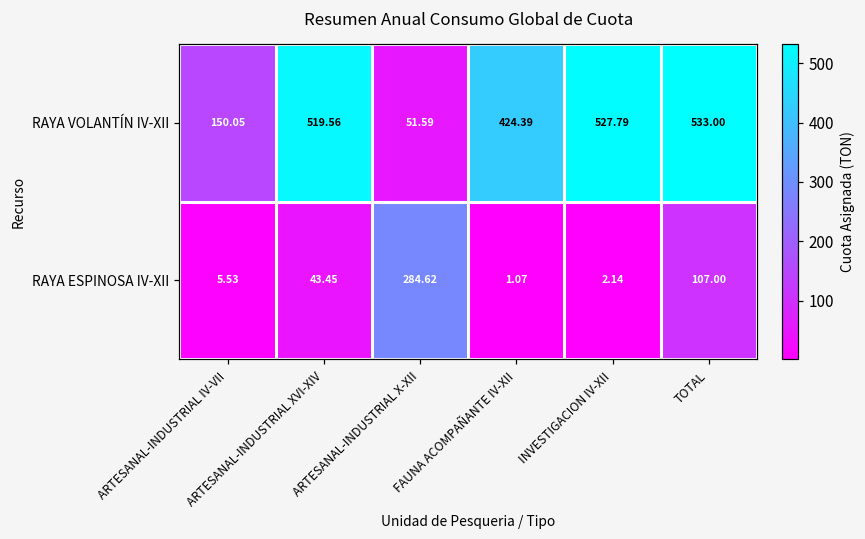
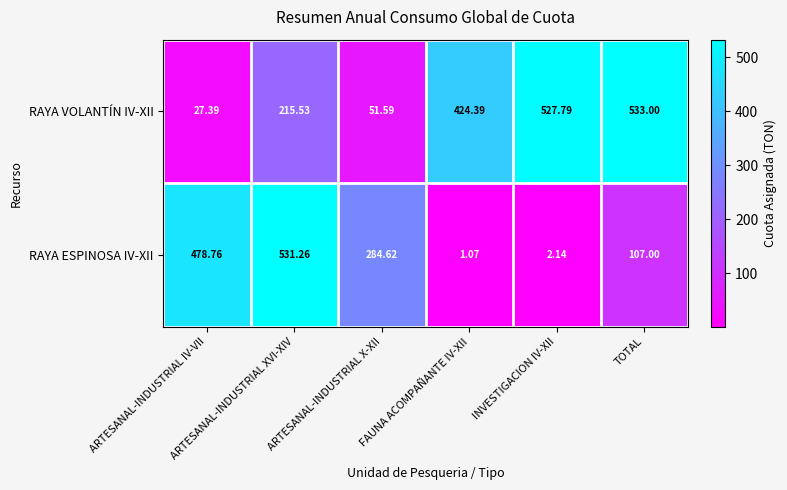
RAYA VOLANTÍN IV-XII, ARTESANAL-INDUSTRIAL IV-VII: 150.05 -> 27.39
RAYA VOLANTÍN IV-XII, ARTESANAL-INDUSTRIAL XVI-XIV: 519.56 -> 215.53
RAYA ESPINOSA IV-XII, ARTESANAL-INDUSTRIAL IV-VII: 5.53 -> 478.76
RAYA ESPINOSA IV-XII, ARTESANAL-INDUSTRIAL XVI-XIV: 43.45 -> 531.26
